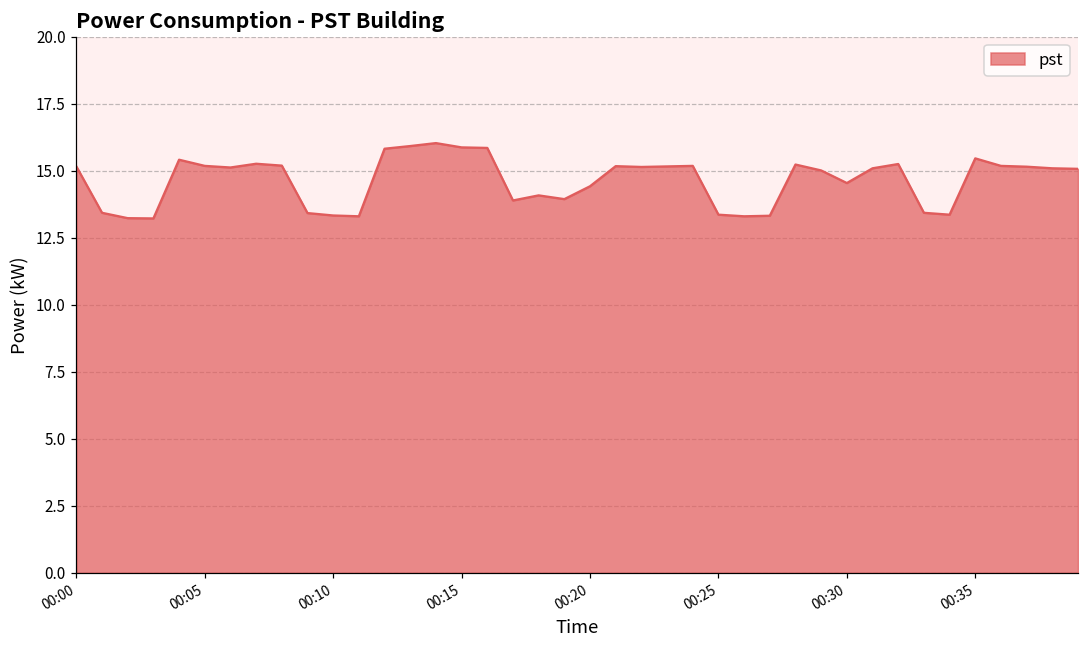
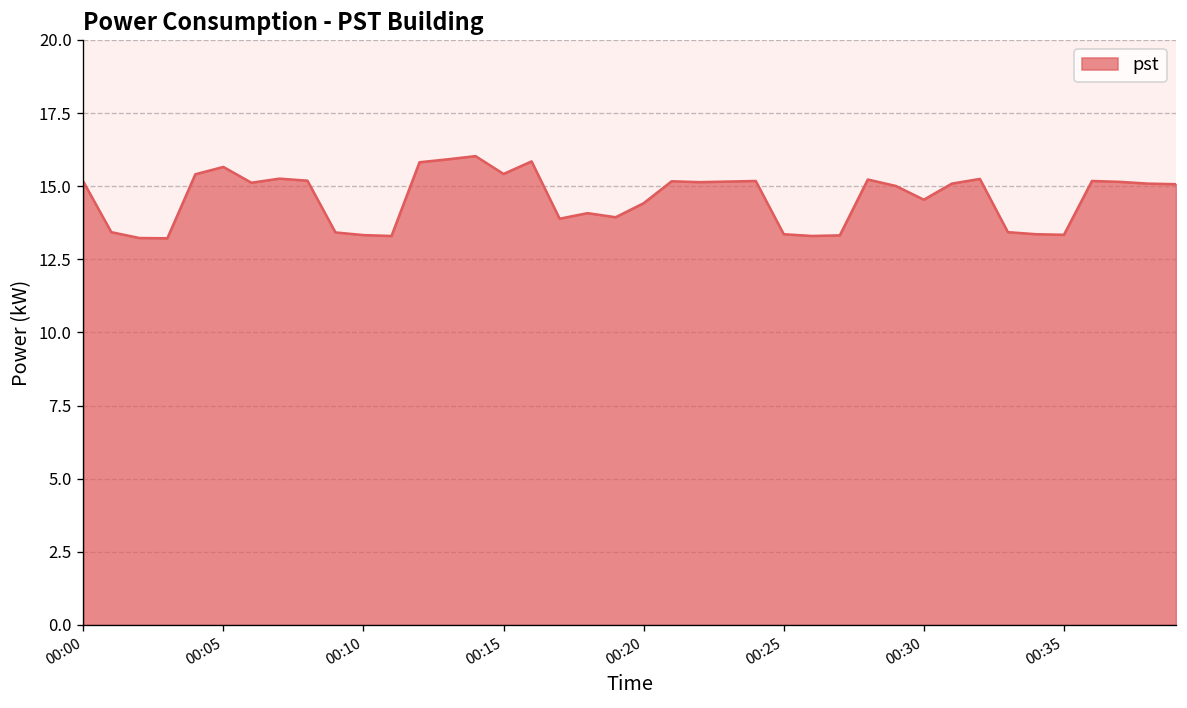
00:05: 15.2 -> 15.7
00:15: 15.9 -> 15.4
00:35: 15.5 -> 13.3
